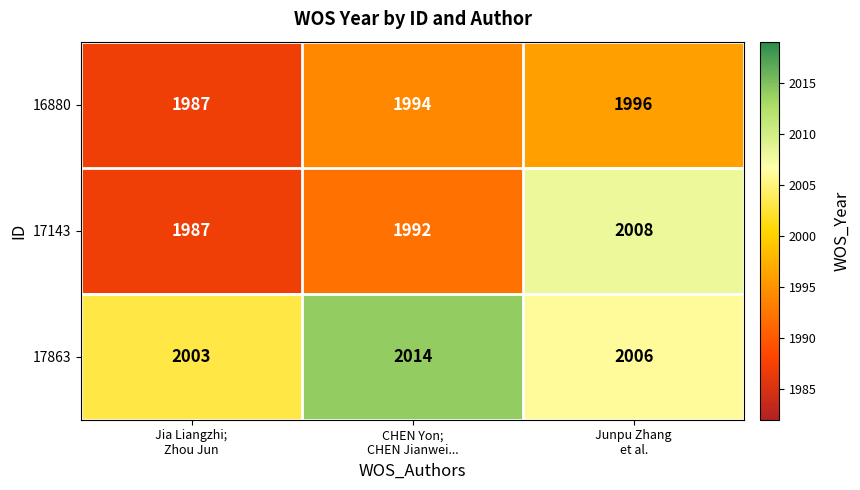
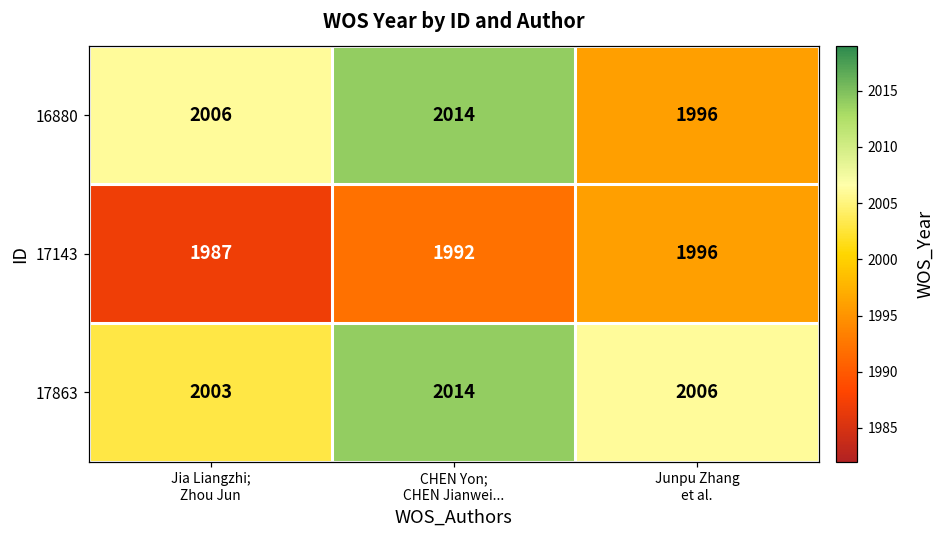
16880, Jia Liangzhi; Zhou Jun: 1987 -> 2006
16880, CHEN Yon; CHEN Jianwei...: 1994 -> 2014
17143, Junpu Zhang et al.: 2008 -> 1996
